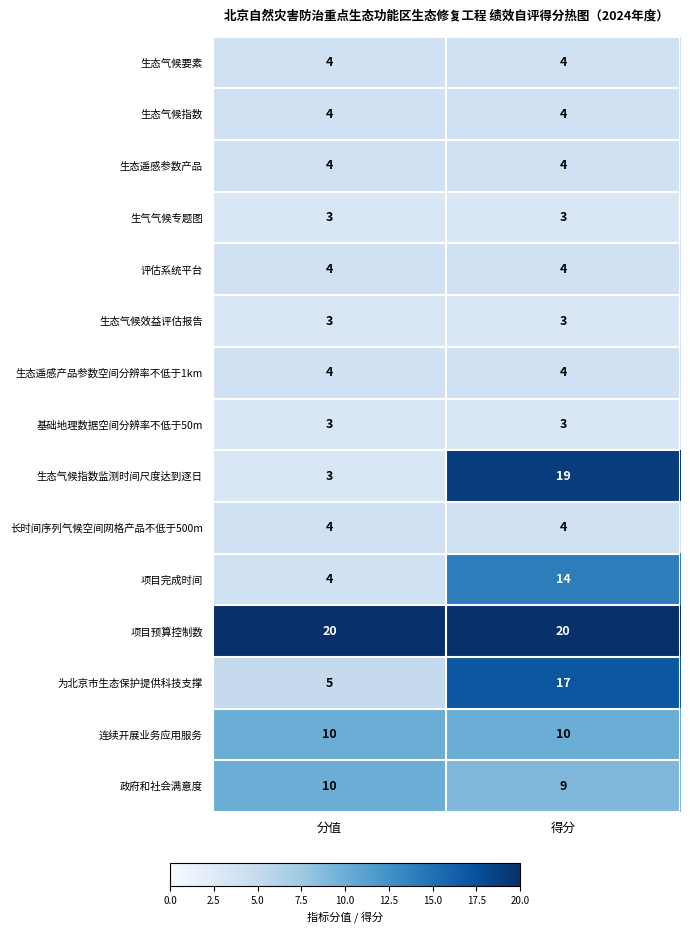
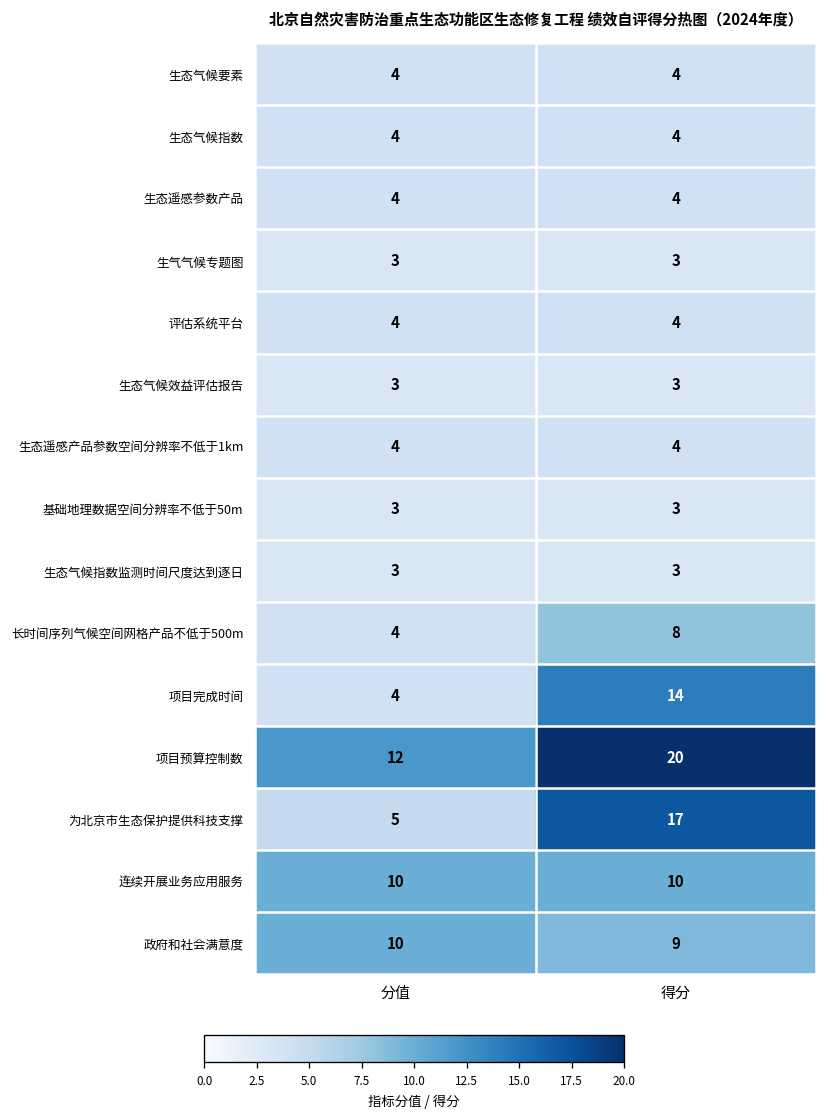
生态气候指数监测时间尺度达到逐日, 得分: 19 -> 3
长时间序列气候空间网格产品不低于500m, 得分: 4 -> 8
项目预算控制数, 分值: 20 -> 12
